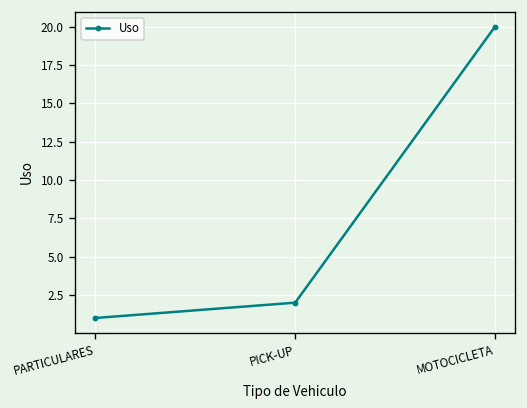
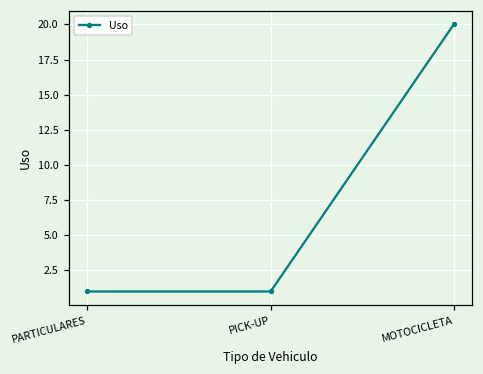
PICK-UP: 2 -> 1
